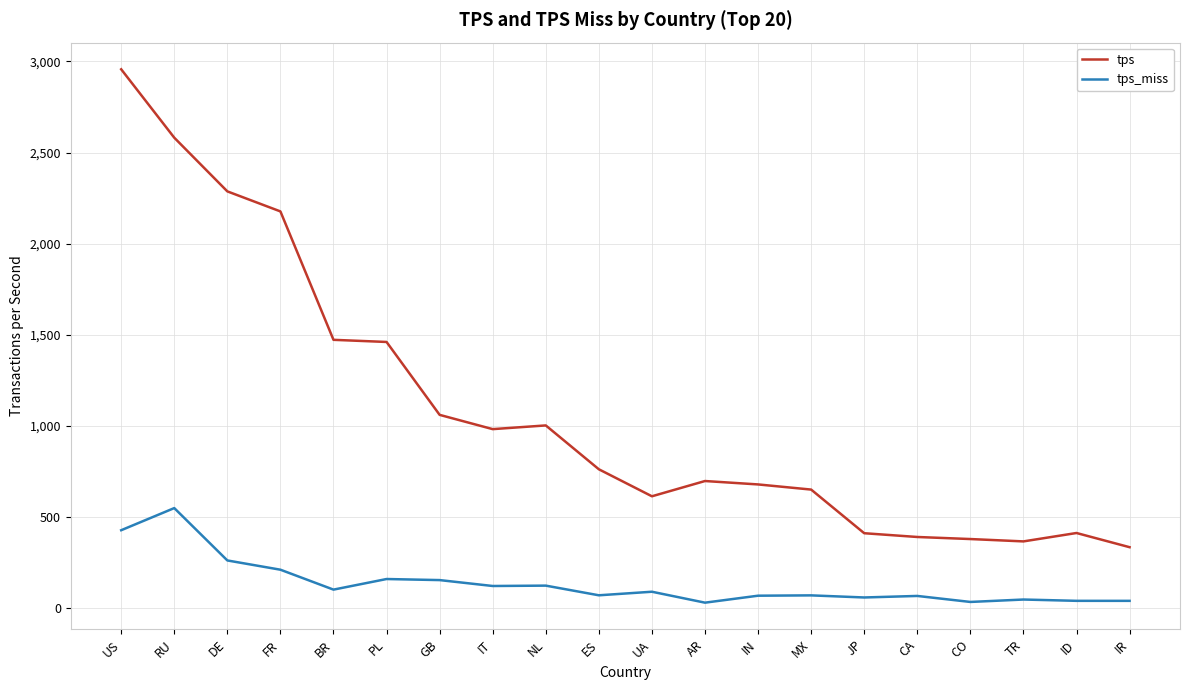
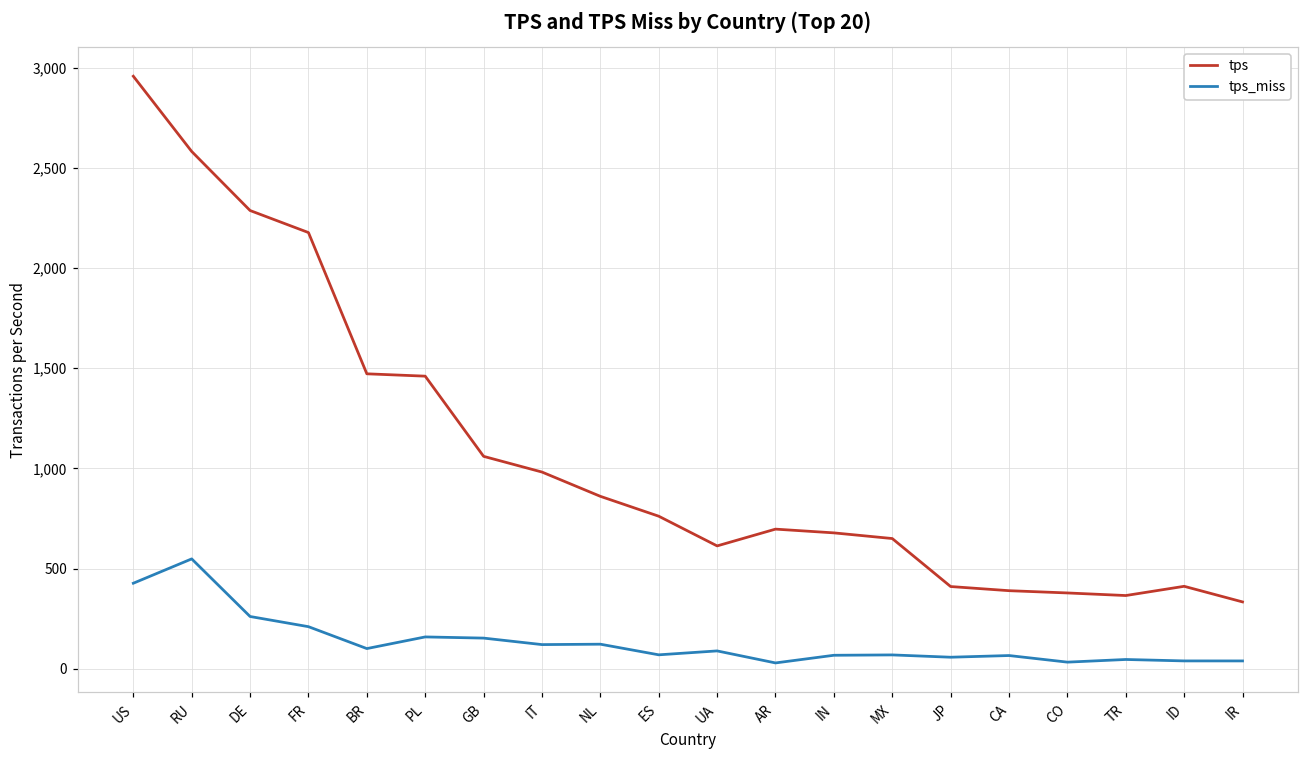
tps, NL: 1,000 -> 860
